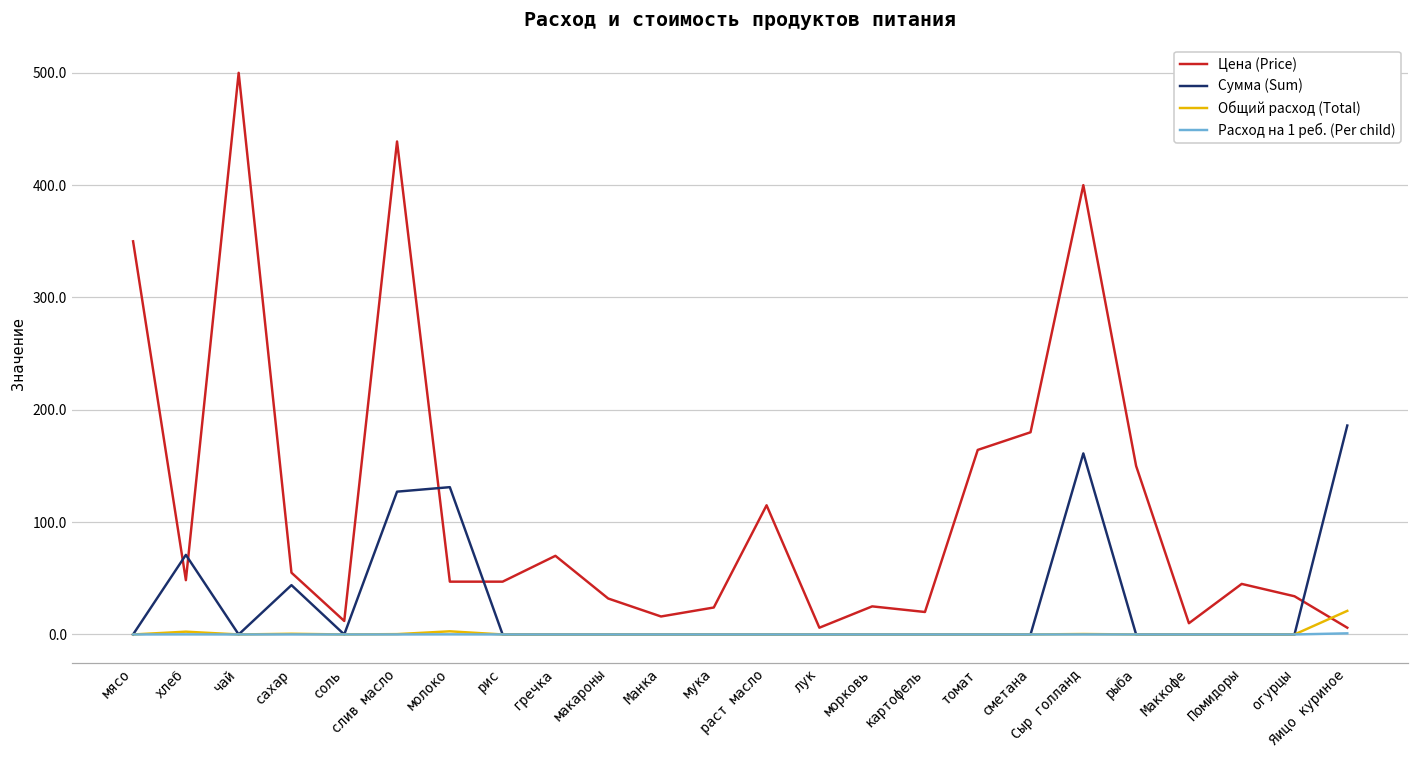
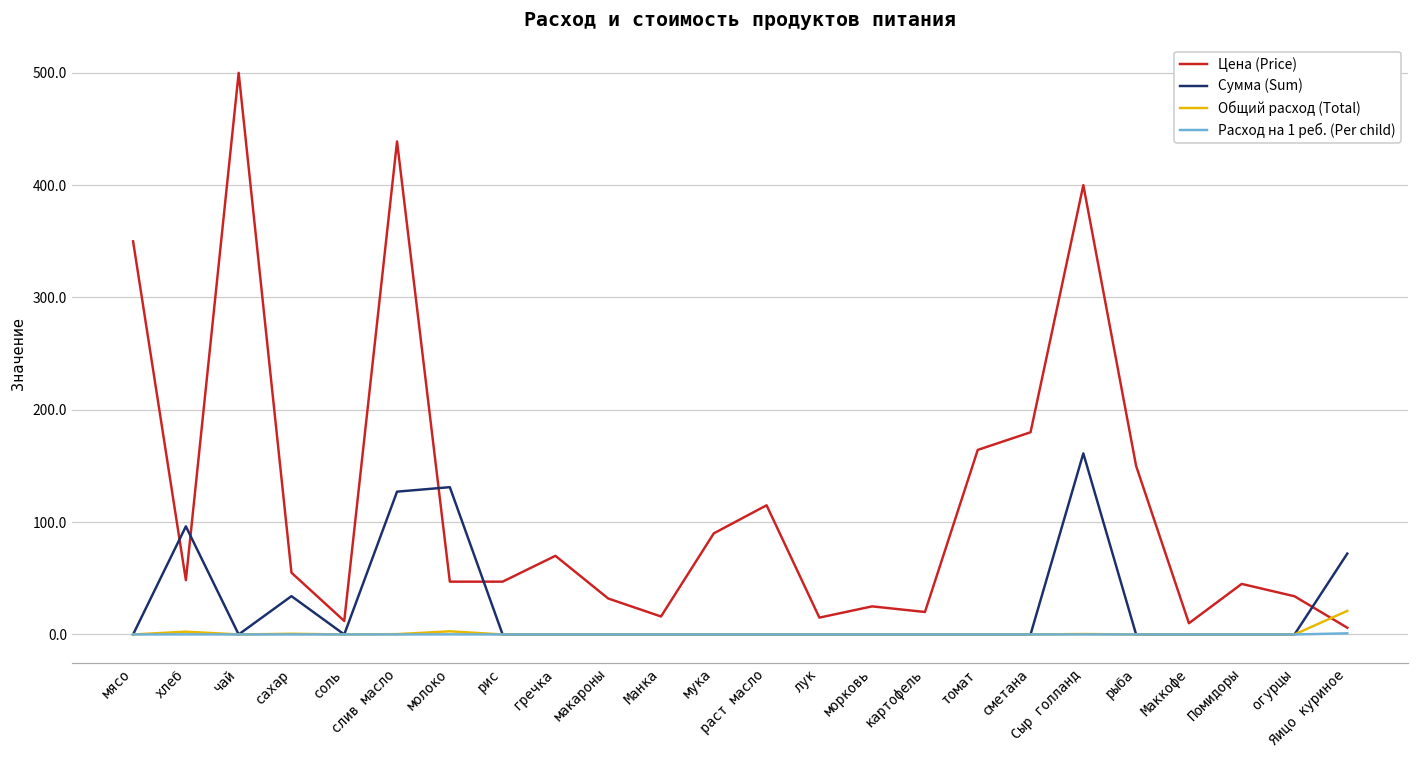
Сумма (Sum), хлеб: 71 -> 96
Сумма (Sum), сахар: 44 -> 34
Цена (Price), мука: 24 -> 90
Цена (Price), лук: 6 -> 15
Сумма (Sum), Яицо куриное: 186 -> 72
